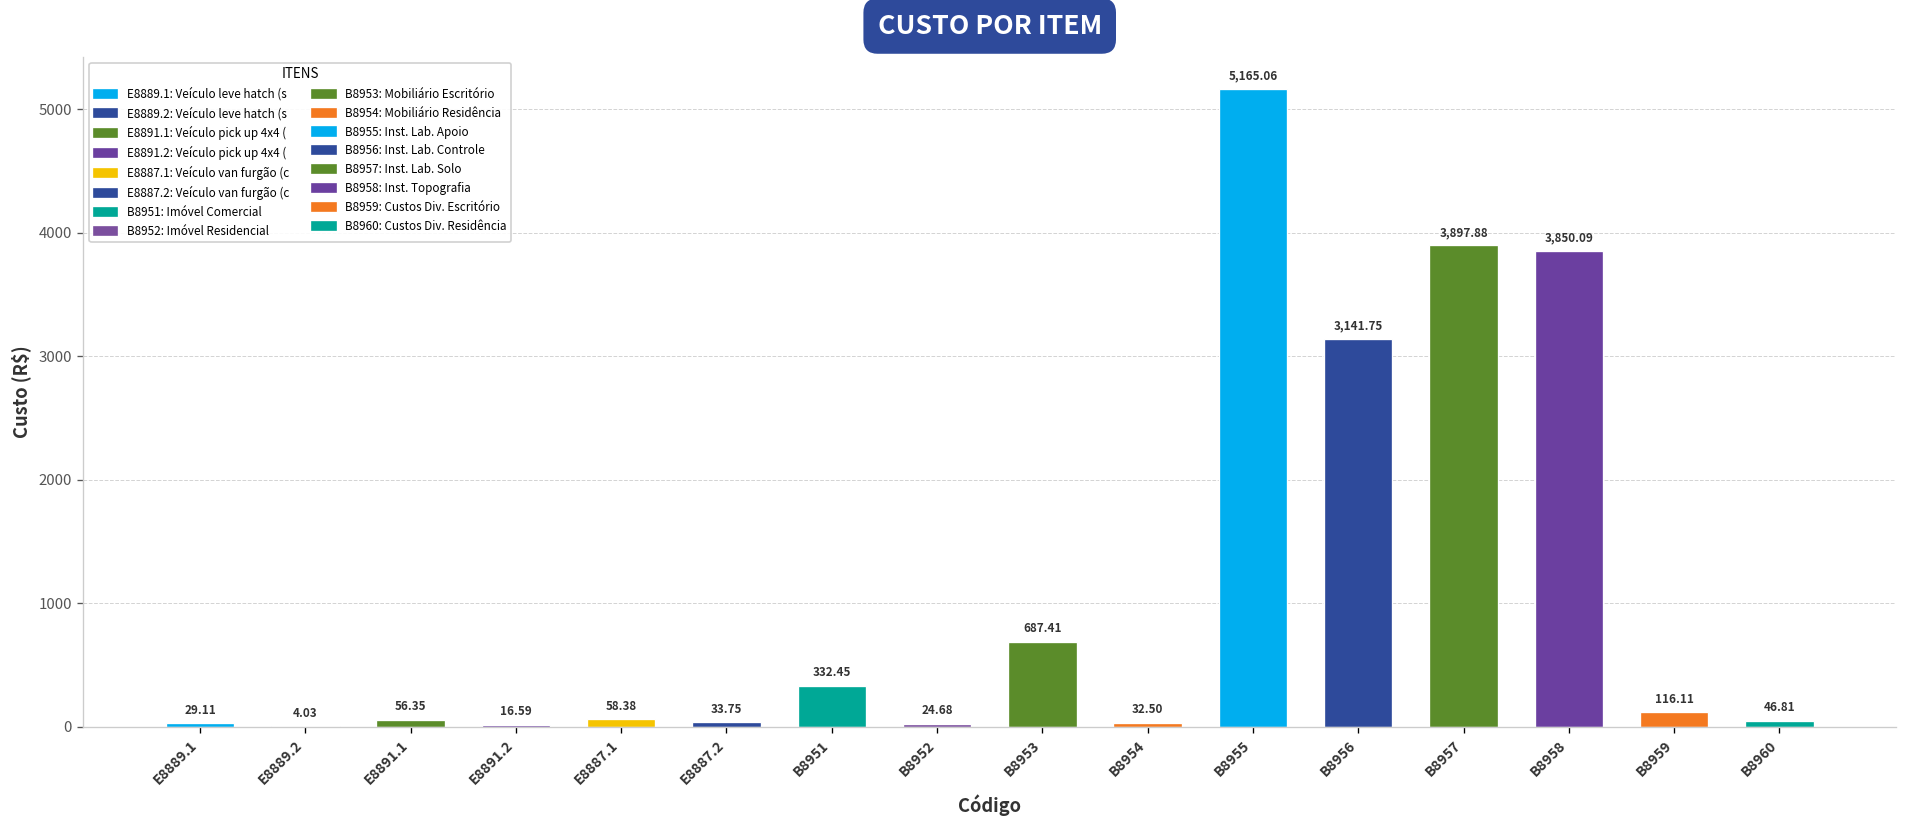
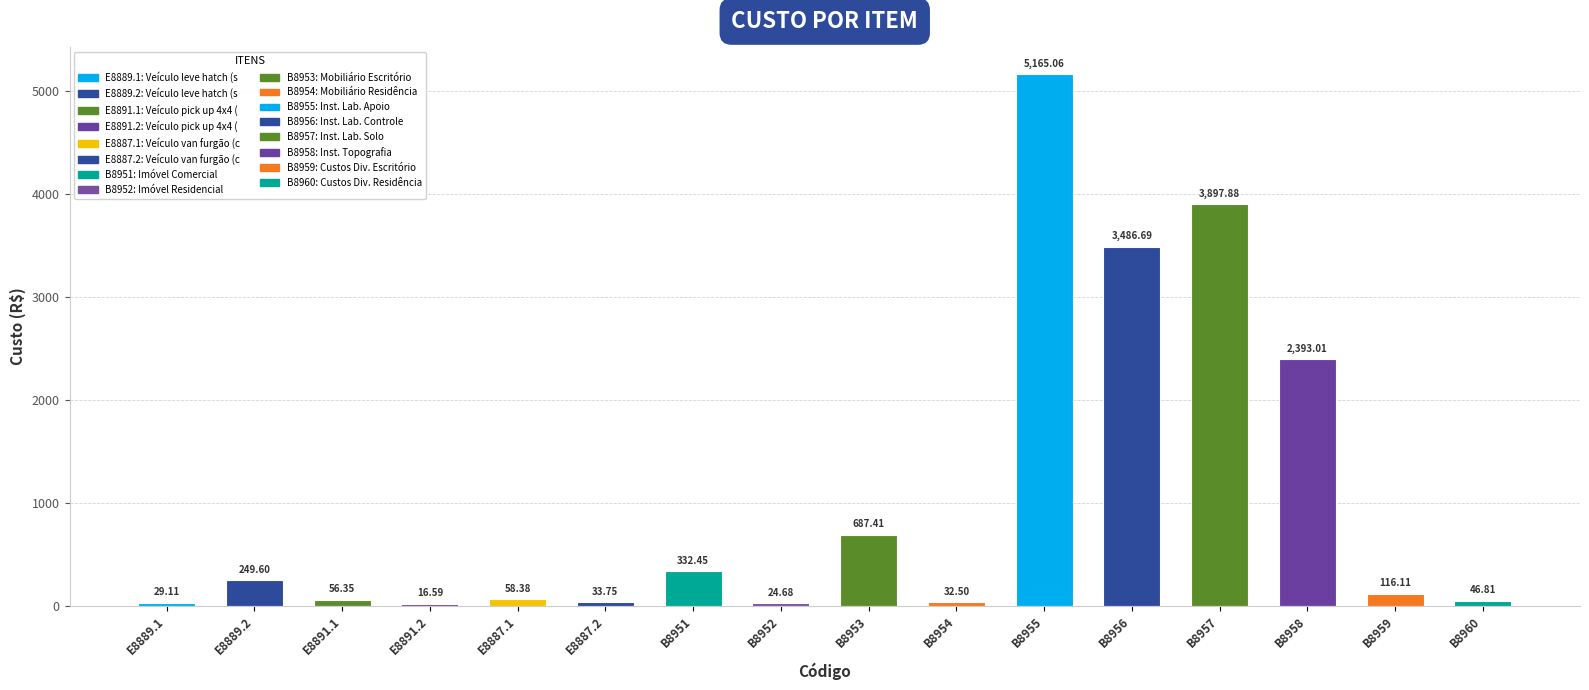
E8889.2: 4.03 -> 249.60
B8956: 3,141.75 -> 3,486.69
B8958: 3,850.09 -> 2,393.01
